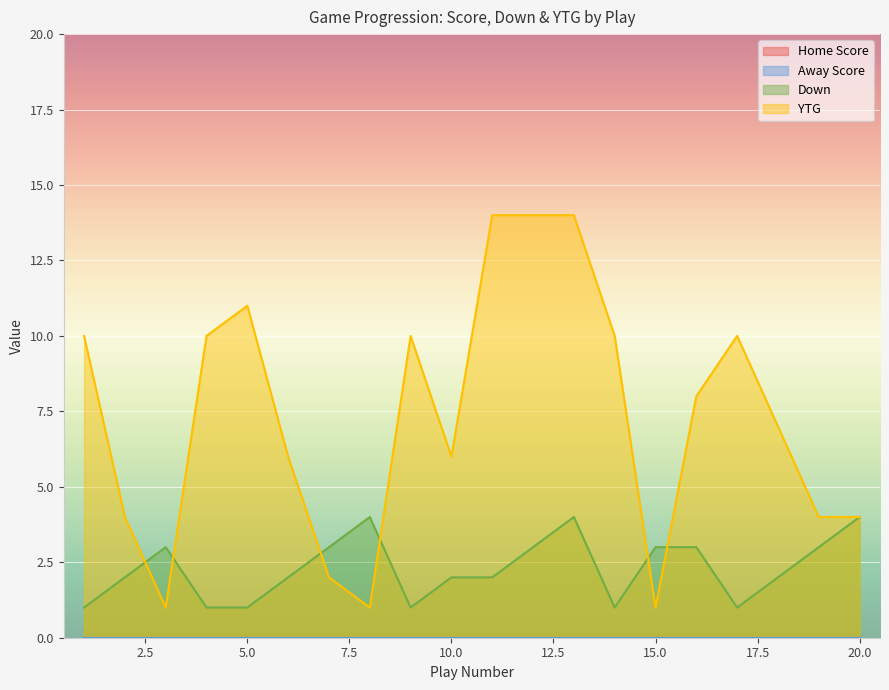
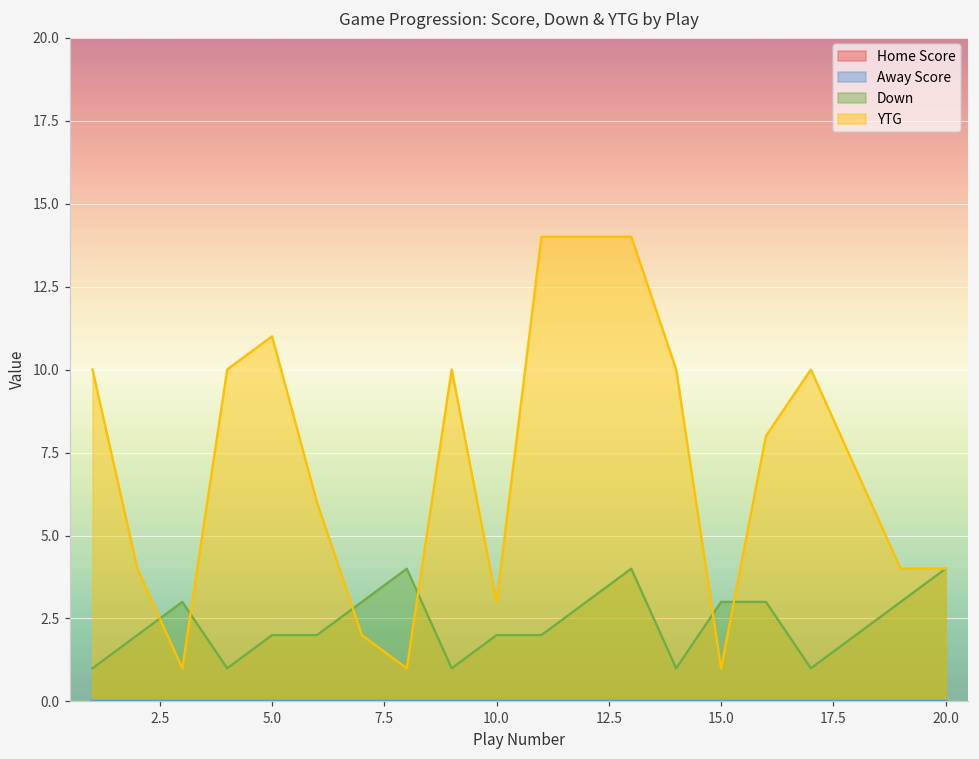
Down, 5.0: 1 -> 2
YTG, 10.0: 6 -> 3
